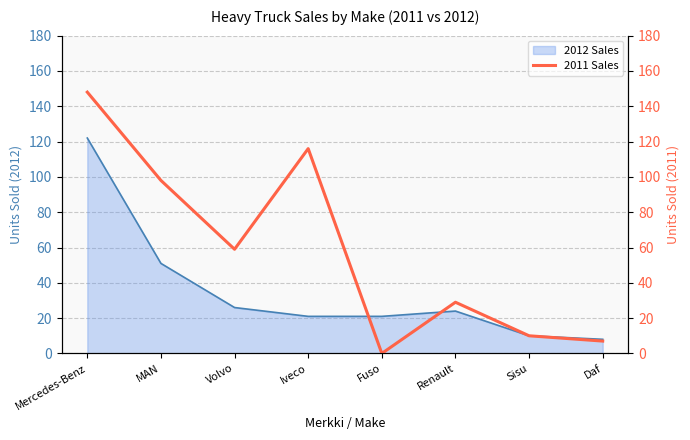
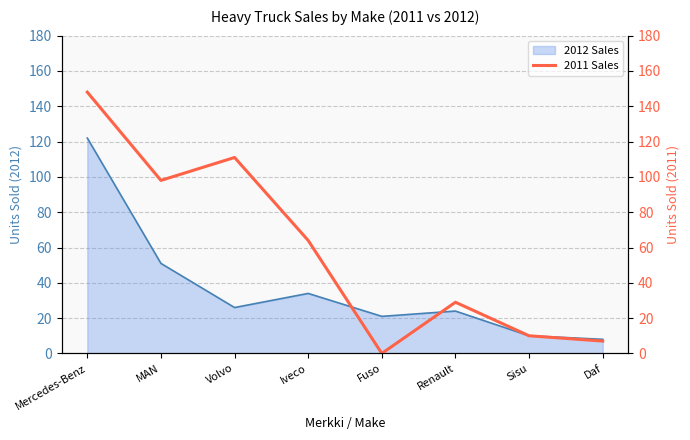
2012 Sales, Iveco: 21 -> 34
2011 Sales, Volvo: 59 -> 111
2011 Sales, Iveco: 116 -> 64
